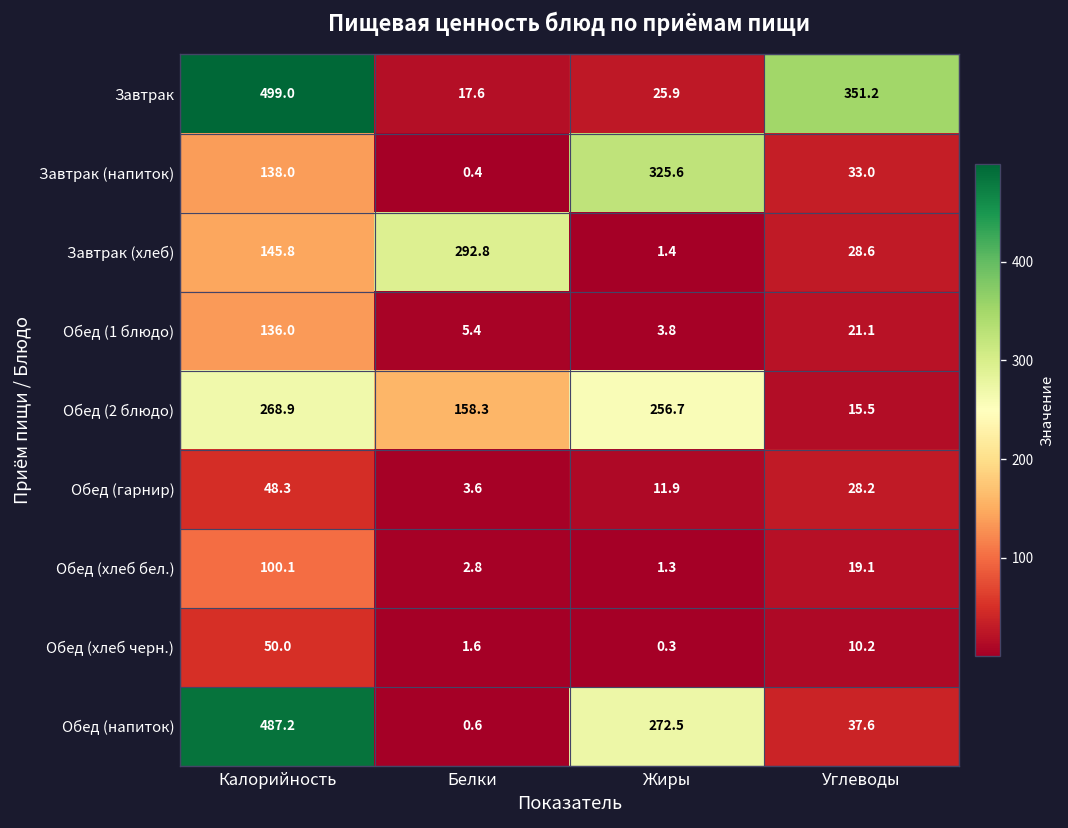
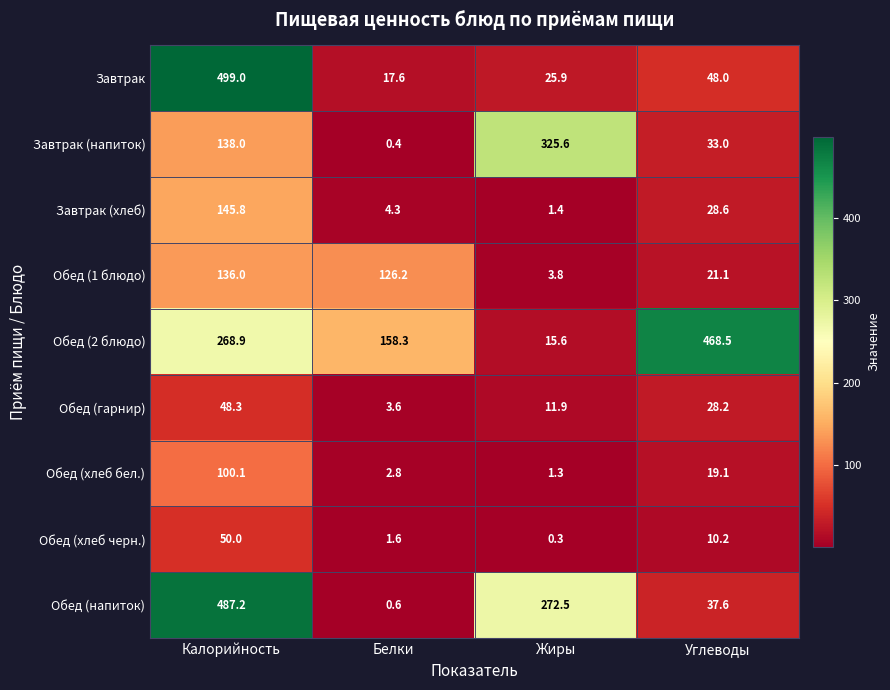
Завтрак, Углеводы: 351.2 -> 48.0
Завтрак (хлеб), Белки: 292.8 -> 4.3
Обед (1 блюдо), Белки: 5.4 -> 126.2
Обед (2 блюдо), Жиры: 256.7 -> 15.6
Обед (2 блюдо), Углеводы: 15.5 -> 468.5
